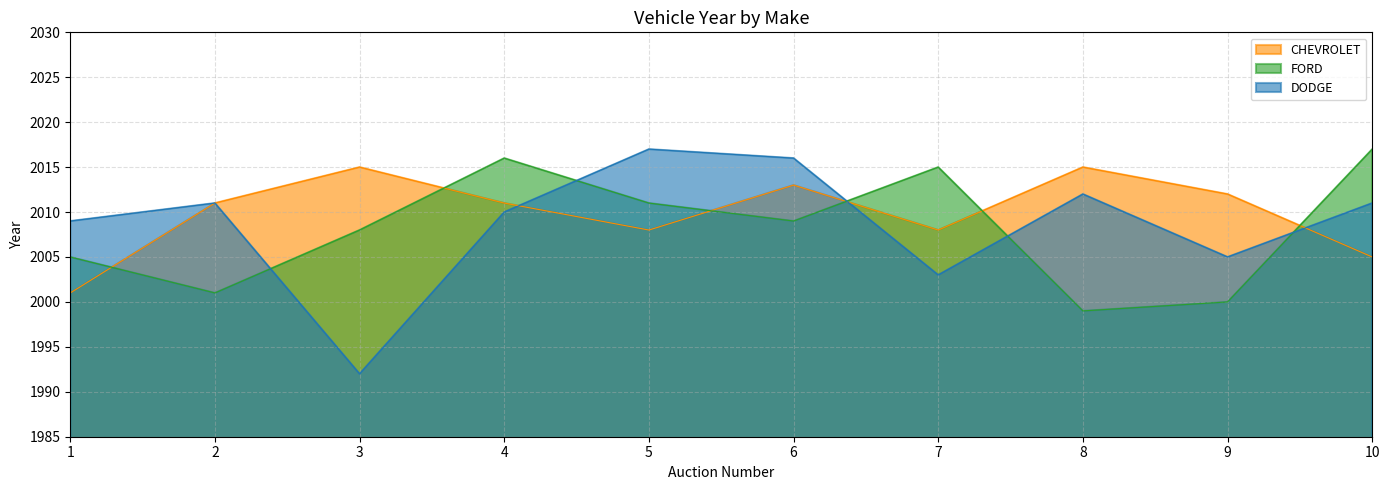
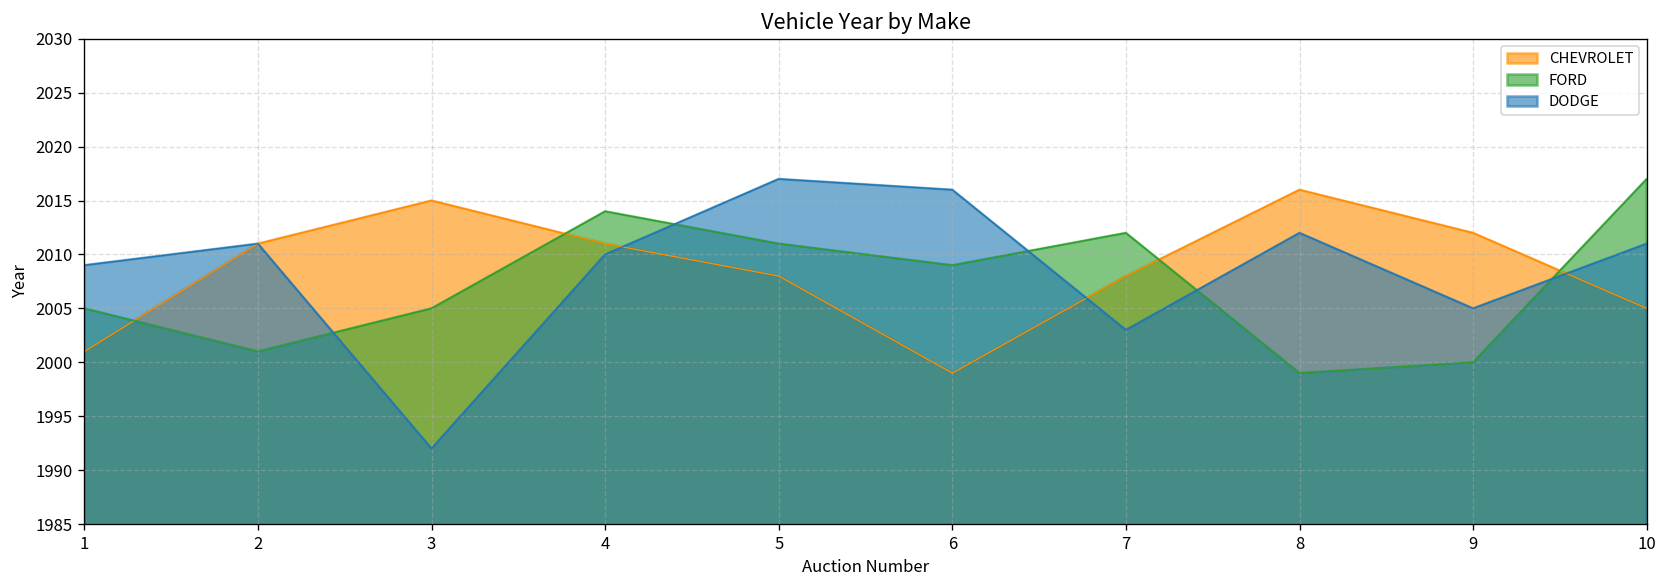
FORD, 3: 2008 -> 2005
FORD, 4: 2016 -> 2014
CHEVROLET, 6: 2013 -> 1999
FORD, 7: 2015 -> 2012
CHEVROLET, 8: 2015 -> 2016
